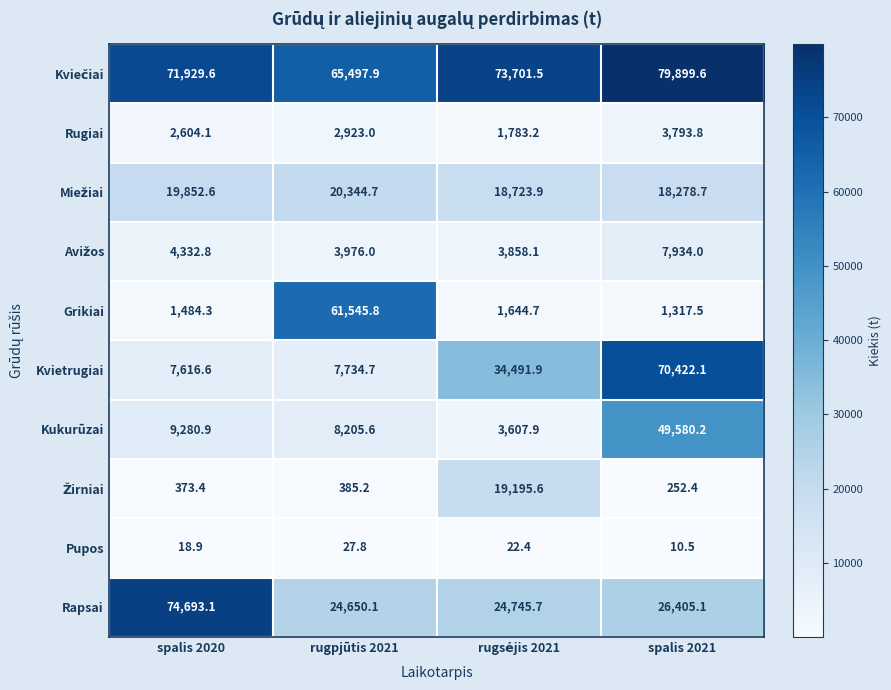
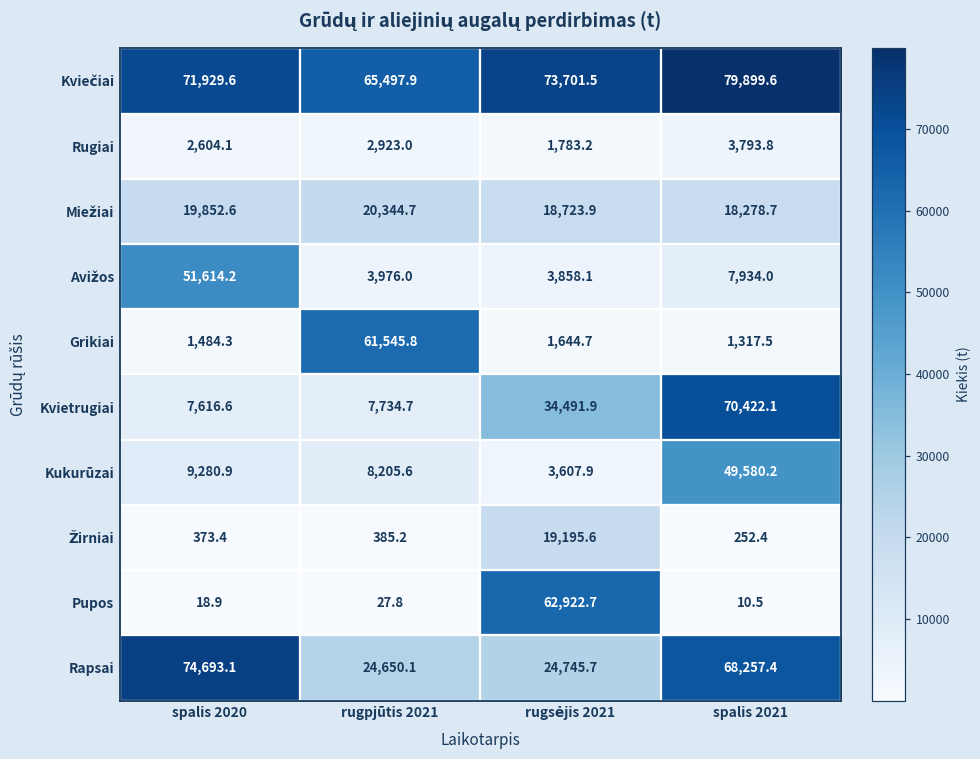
Avižos, spalis 2020: 4,332.8 -> 51,614.2
Pupos, rugsėjis 2021: 22.4 -> 62,922.7
Rapsai, spalis 2021: 26,405.1 -> 68,257.4
